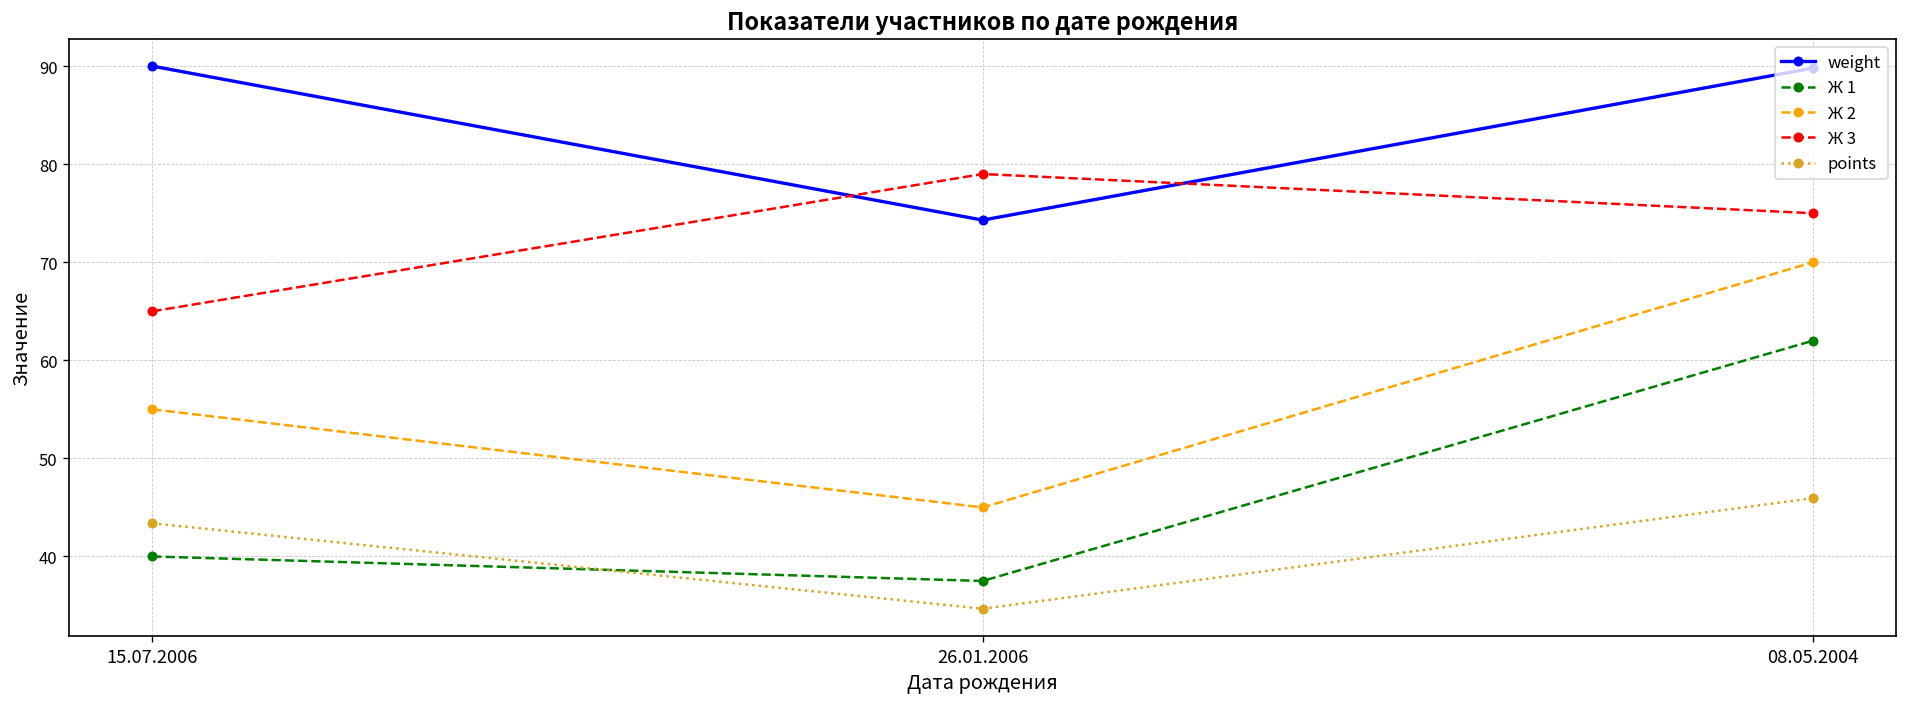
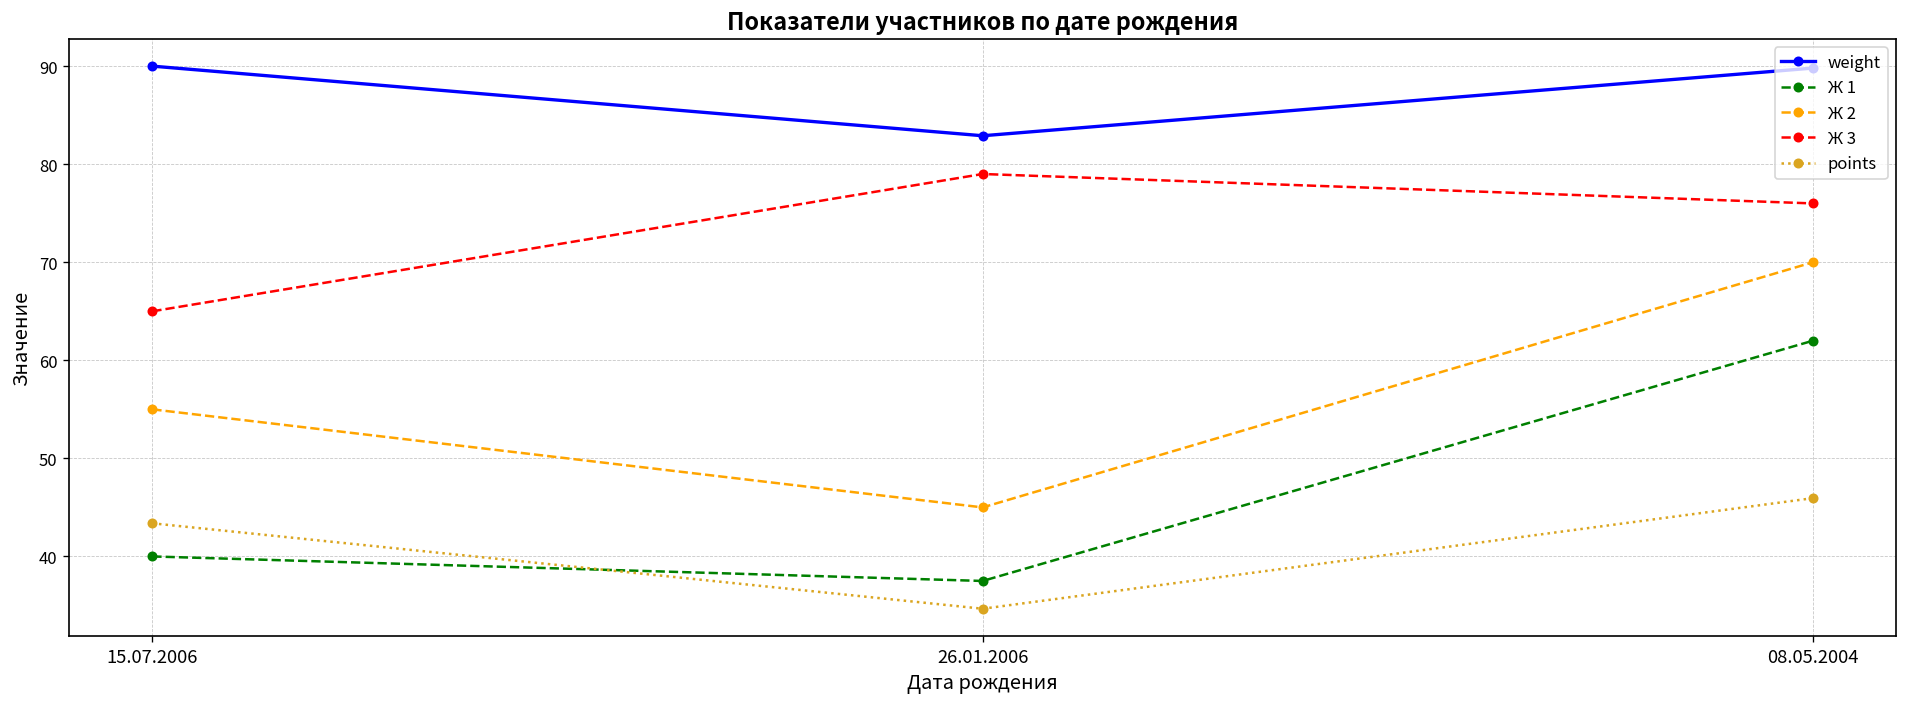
weight, 26.01.2006: 74 -> 83
Ж 3, 08.05.2004: 75 -> 76
